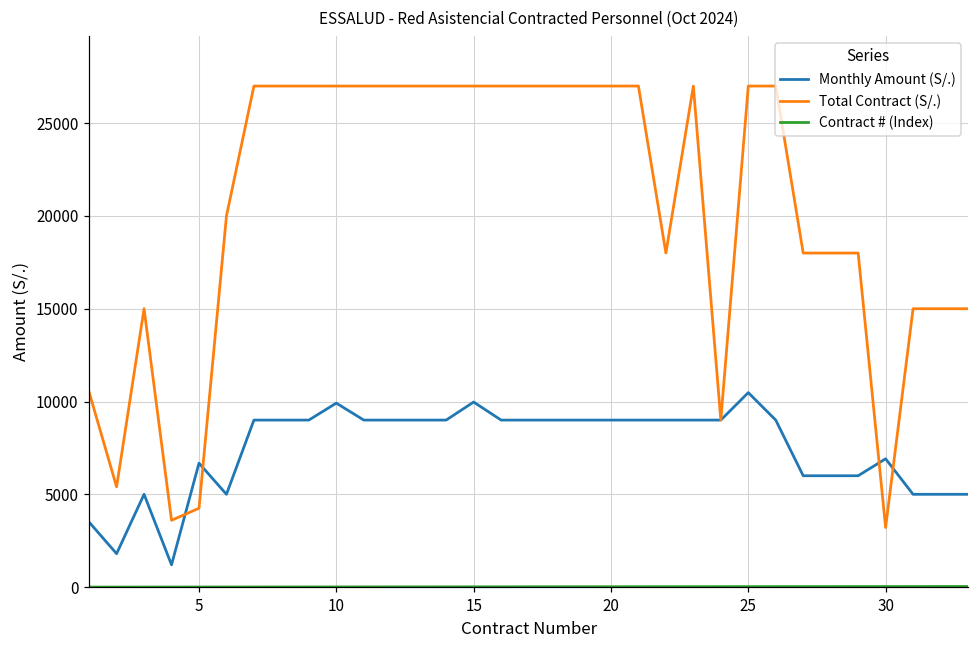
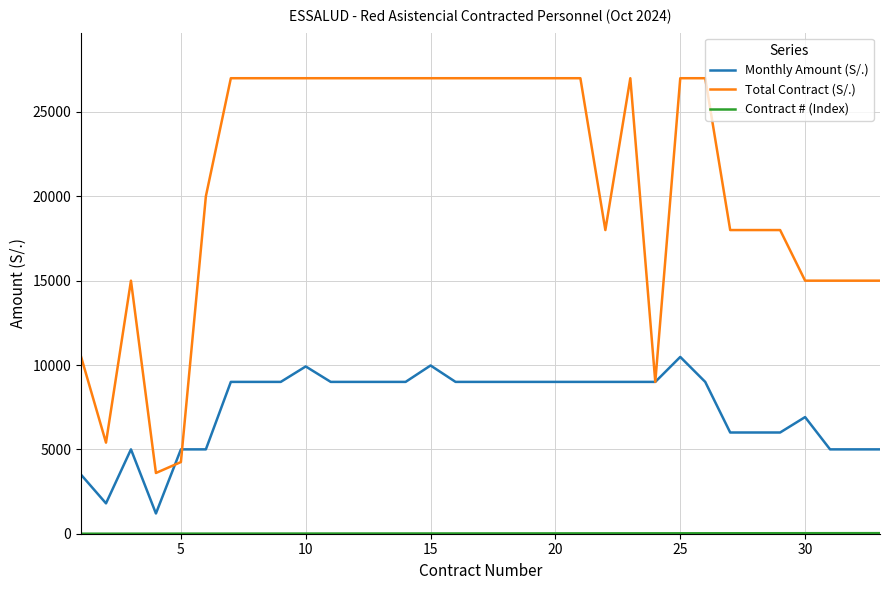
Monthly Amount (S/.), 5: 6700 -> 5000
Total Contract (S/.), 30: 3200 -> 15000
